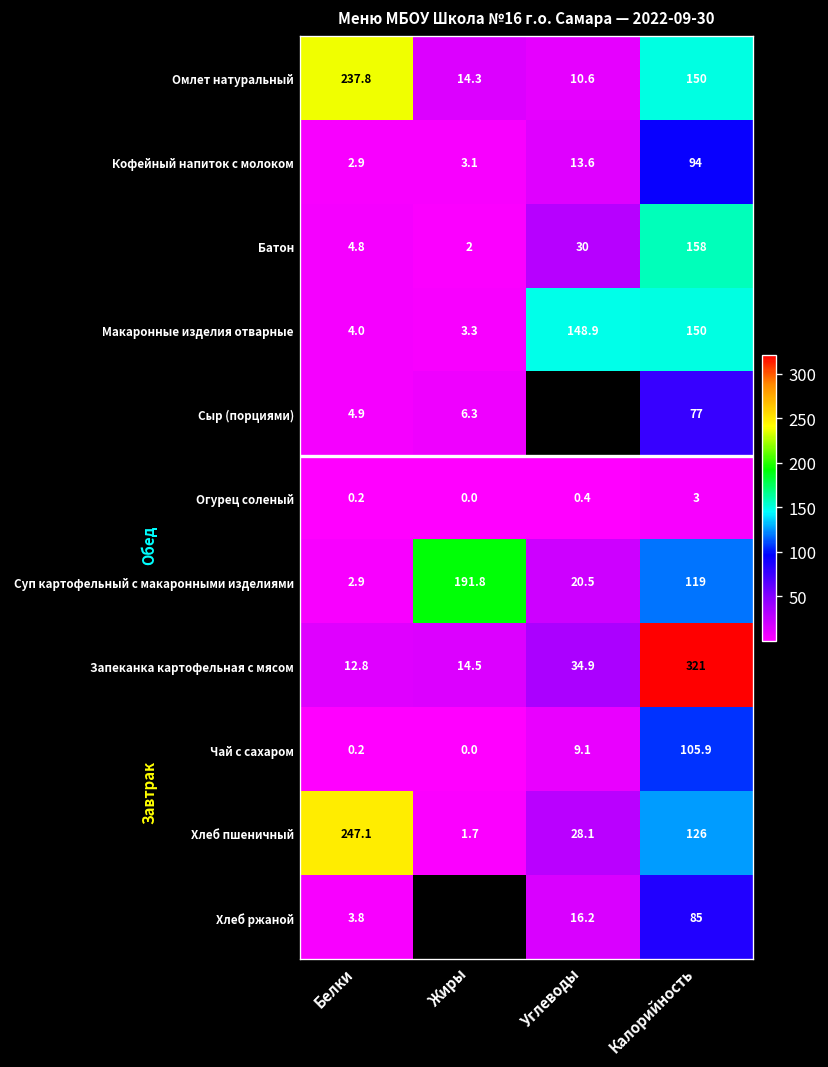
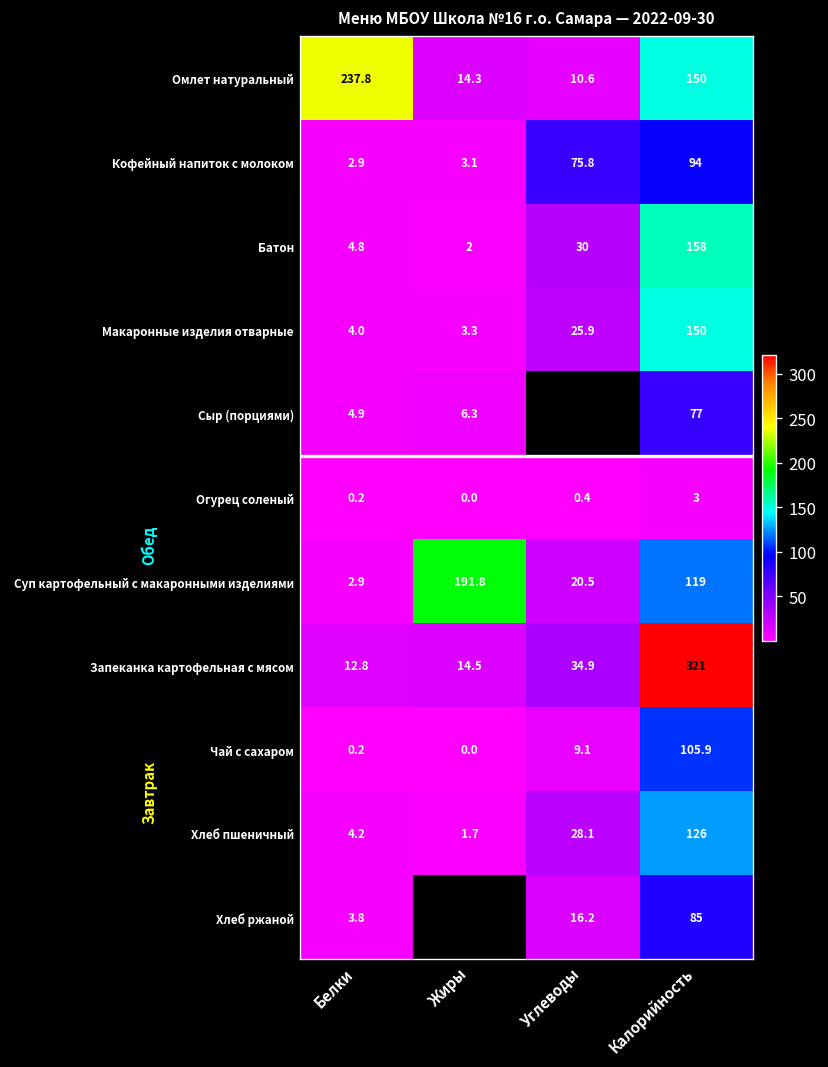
Кофейный напиток с молоком, Углеводы: 13.6 -> 75.8
Макаронные изделия отварные, Углеводы: 148.9 -> 25.9
Хлеб пшеничный, Белки: 247.1 -> 4.2
